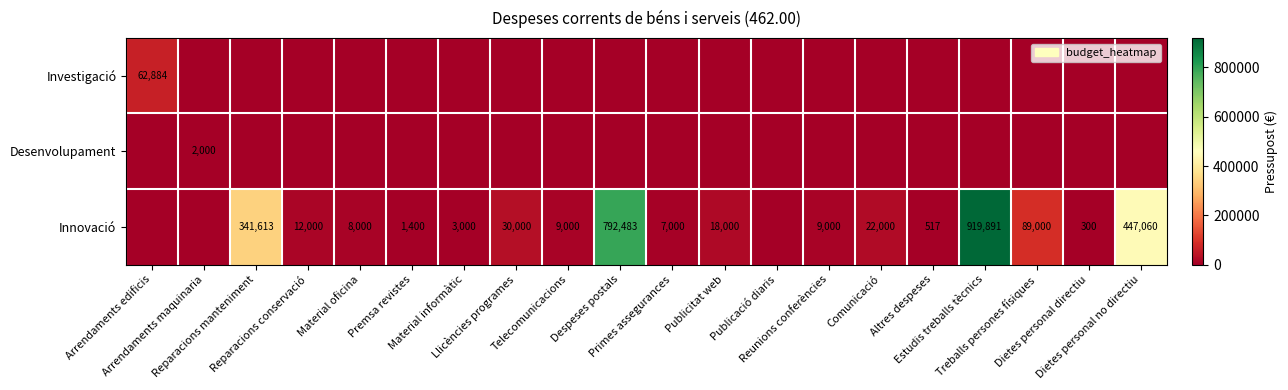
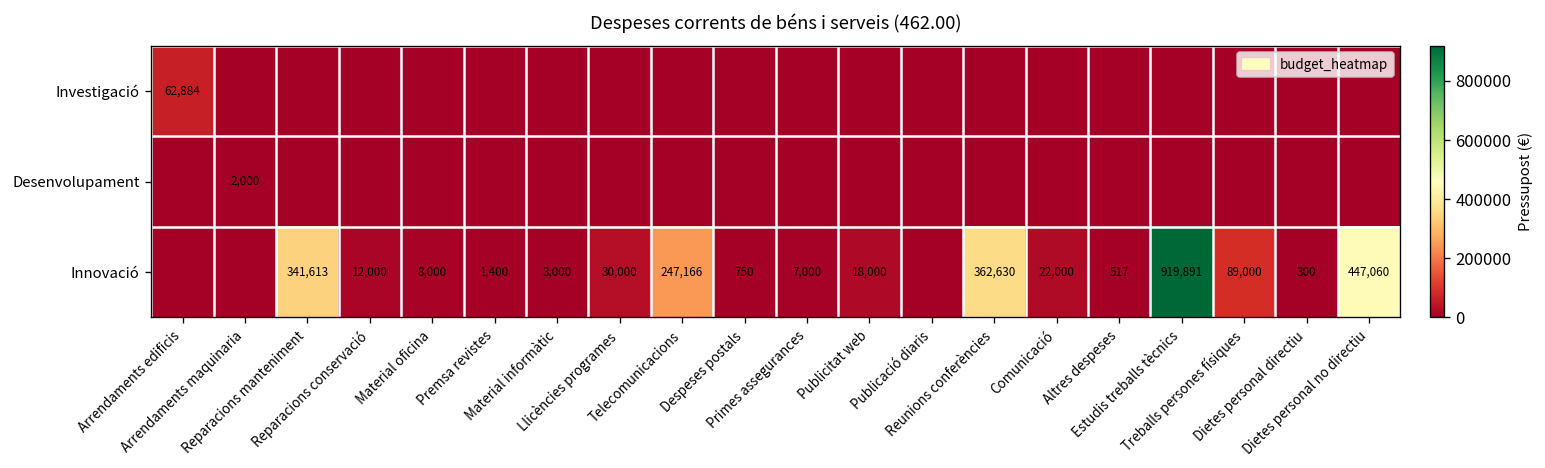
Innovació, Telecomunicacions: 9,000 -> 247,166
Innovació, Despeses postals: 792,483 -> 750
Innovació, Reunions conferències: 9,000 -> 362,630
